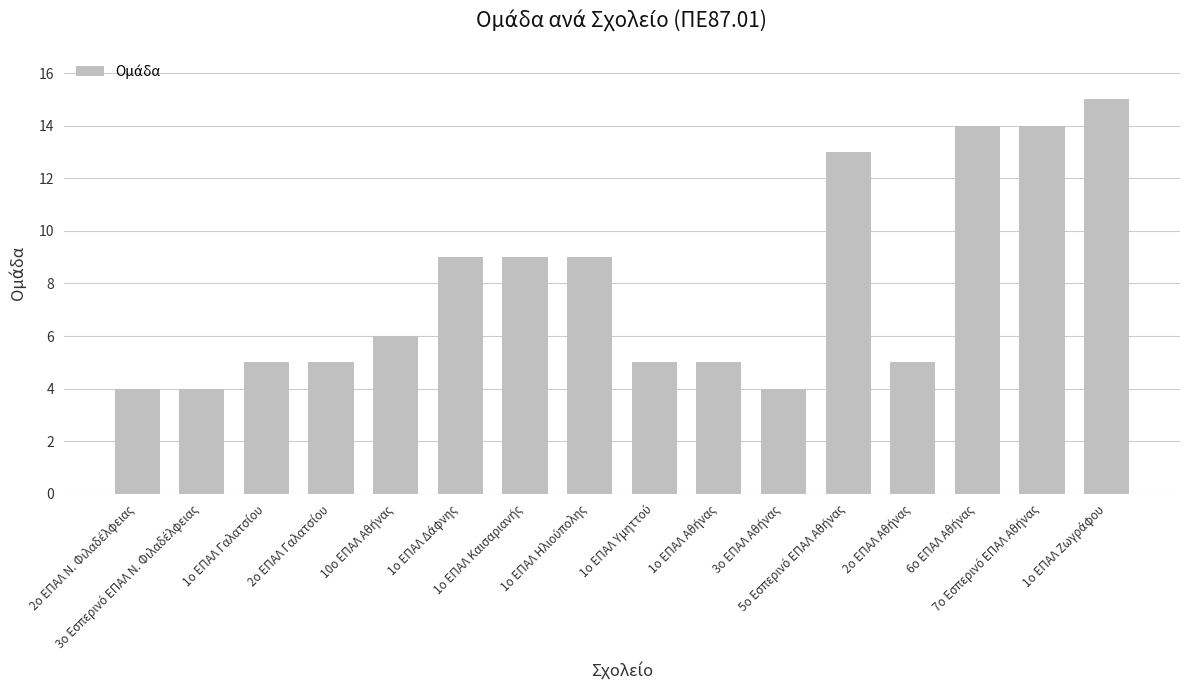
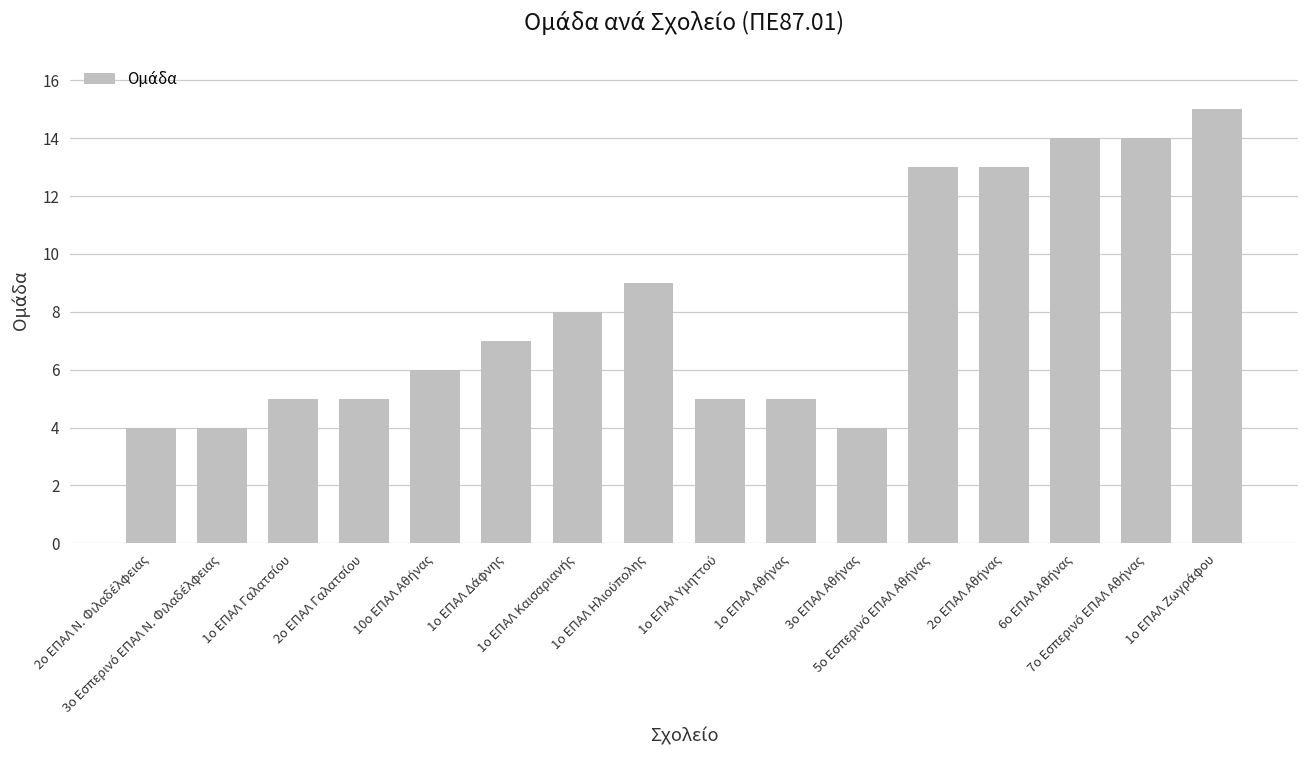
1ο ΕΠΑΛ Δάφνης: 9 -> 7
1ο ΕΠΑΛ Καισαριανής: 9 -> 8
2ο ΕΠΑΛ Αθήνας: 5 -> 13
